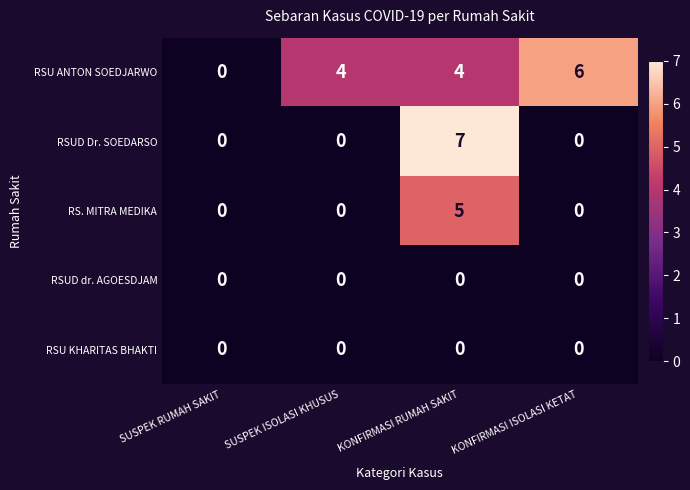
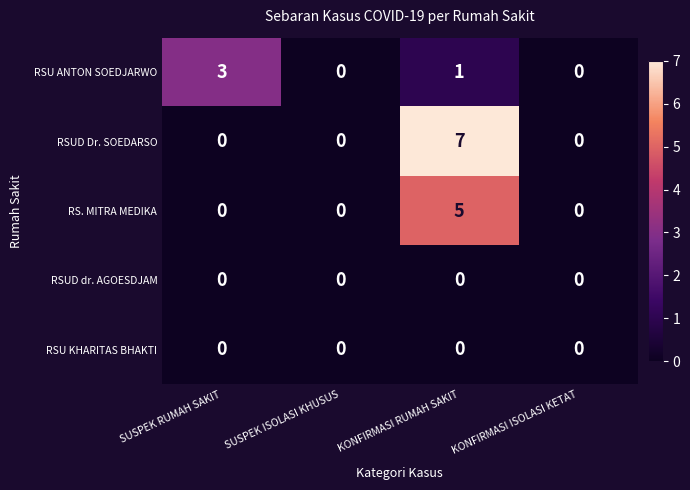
RSU ANTON SOEDJARWO, SUSPEK RUMAH SAKIT: 0 -> 3
RSU ANTON SOEDJARWO, SUSPEK ISOLASI KHUSUS: 4 -> 0
RSU ANTON SOEDJARWO, KONFIRMASI RUMAH SAKIT: 4 -> 1
RSU ANTON SOEDJARWO, KONFIRMASI ISOLASI KETAT: 6 -> 0
